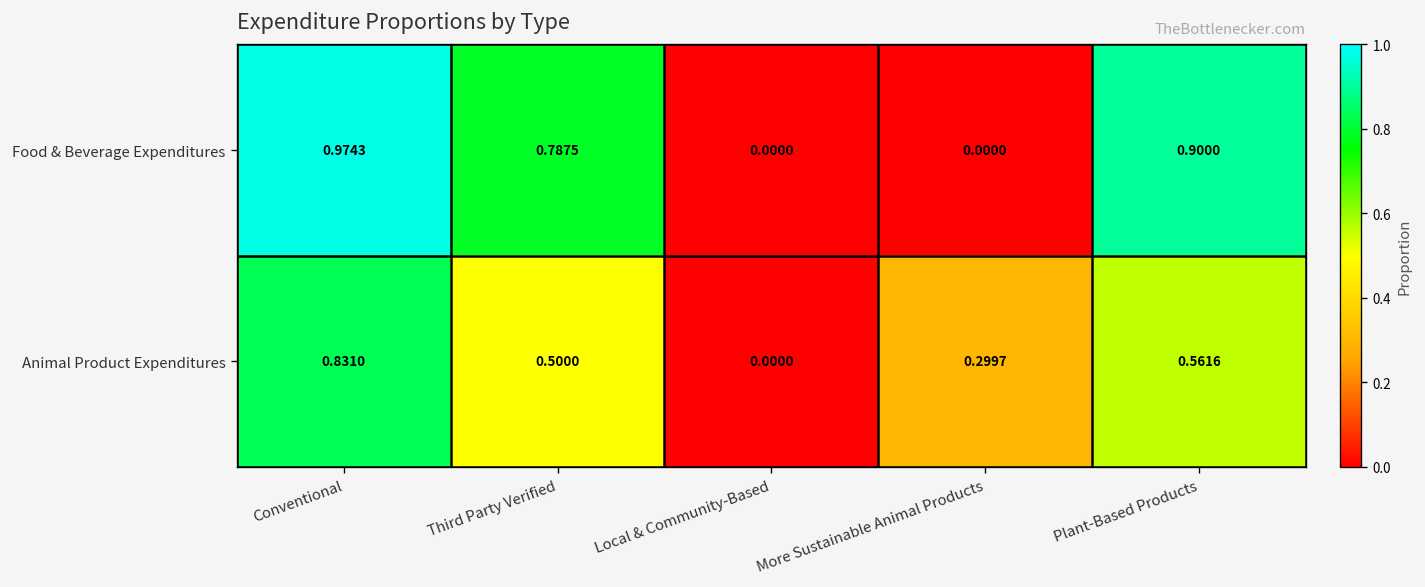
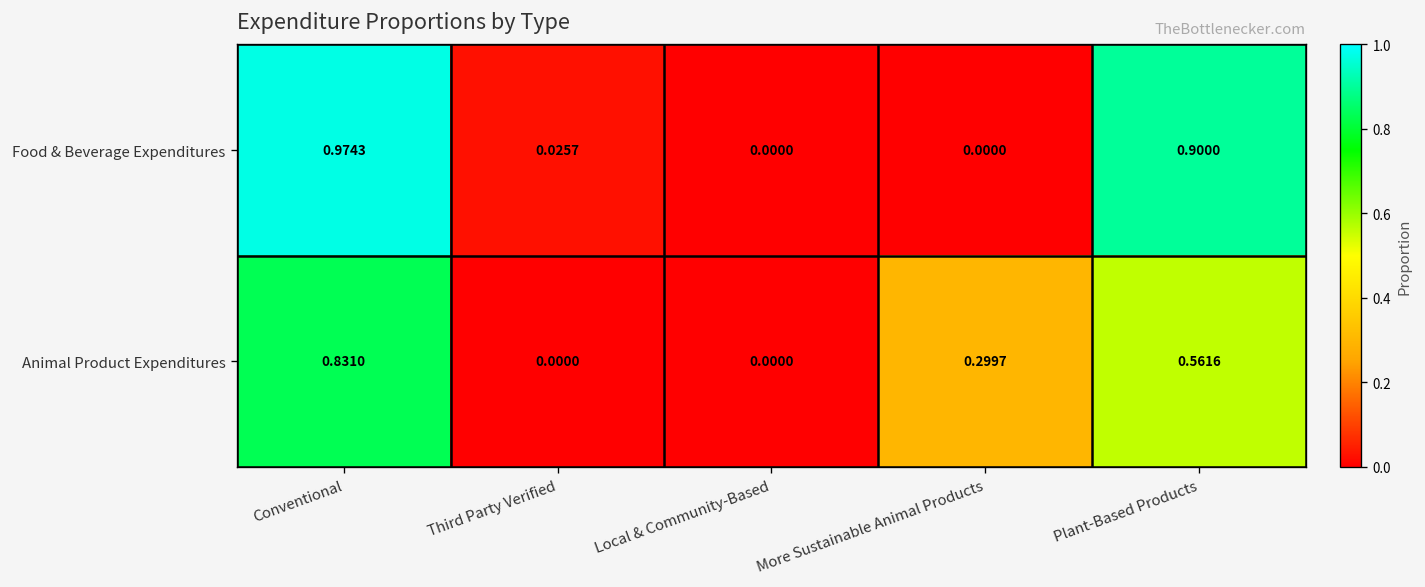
Food & Beverage Expenditures, Third Party Verified: 0.7875 -> 0.0257
Animal Product Expenditures, Third Party Verified: 0.5000 -> 0.0000
